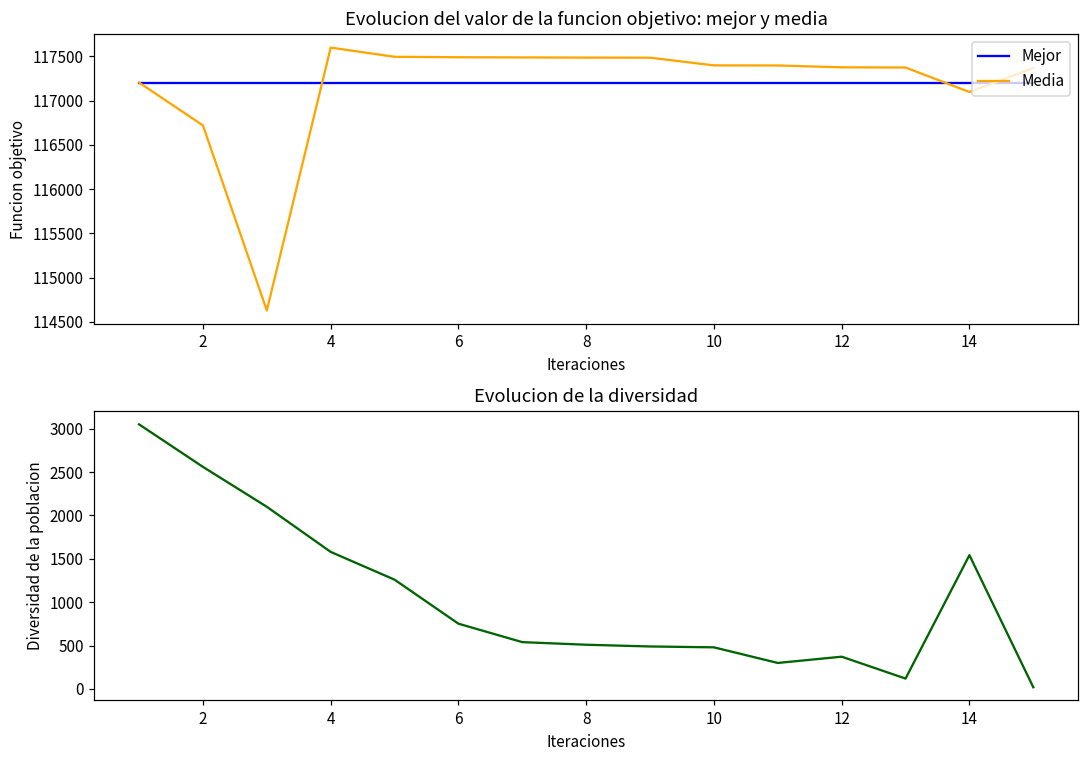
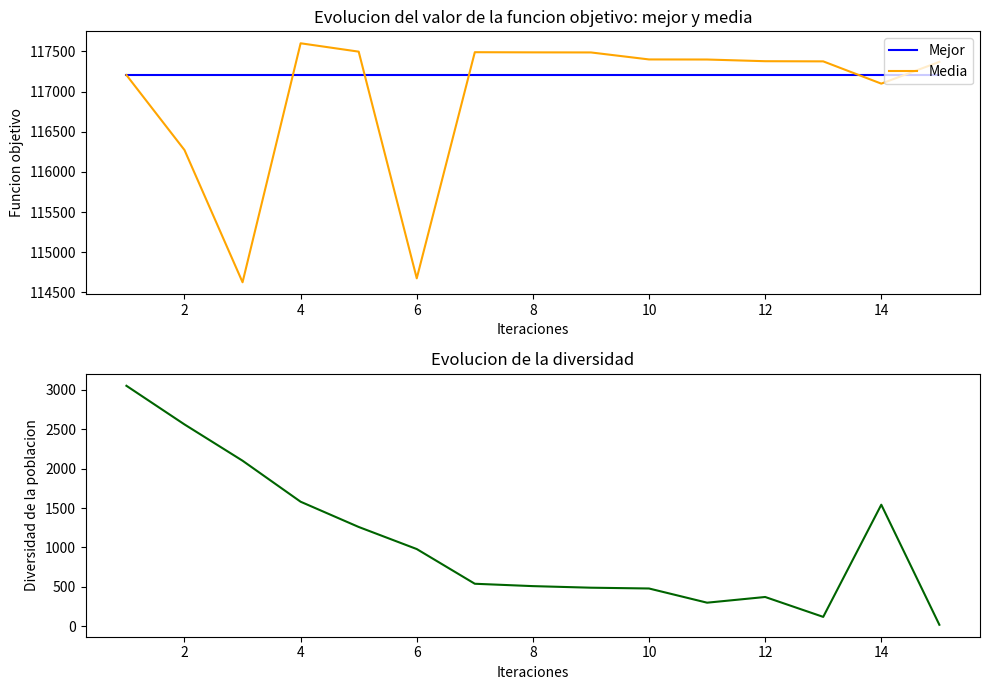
Evolucion del valor de la funcion objetivo: mejor y media, Media, 2: 116700 -> 116300
Evolucion del valor de la funcion objetivo: mejor y media, Media, 6: 117500 -> 114700
Evolucion de la diversidad, 6: 800 -> 1000
